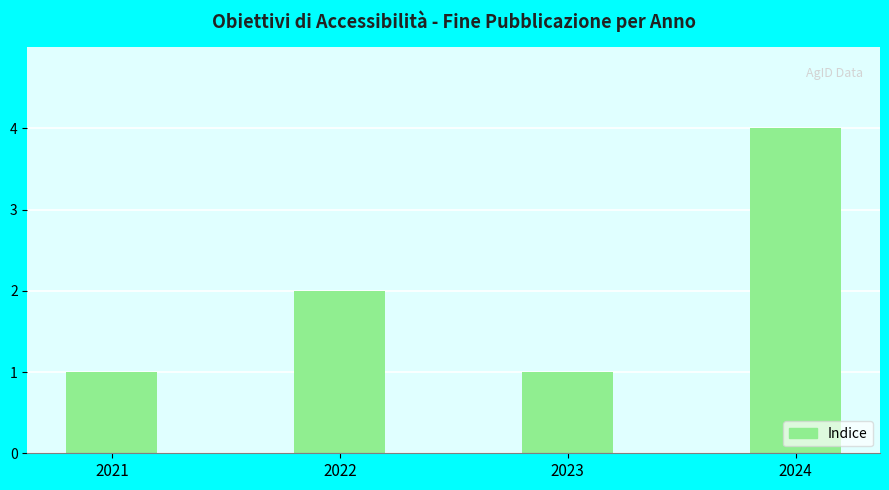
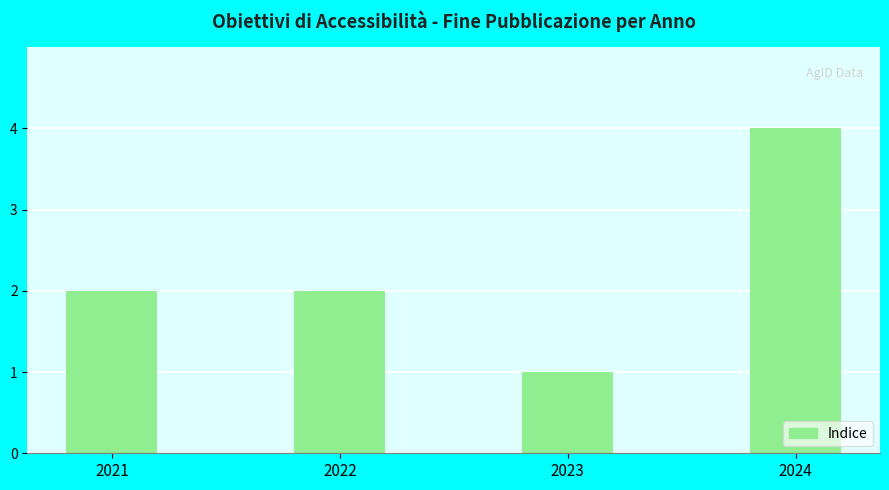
2021: 1 -> 2
